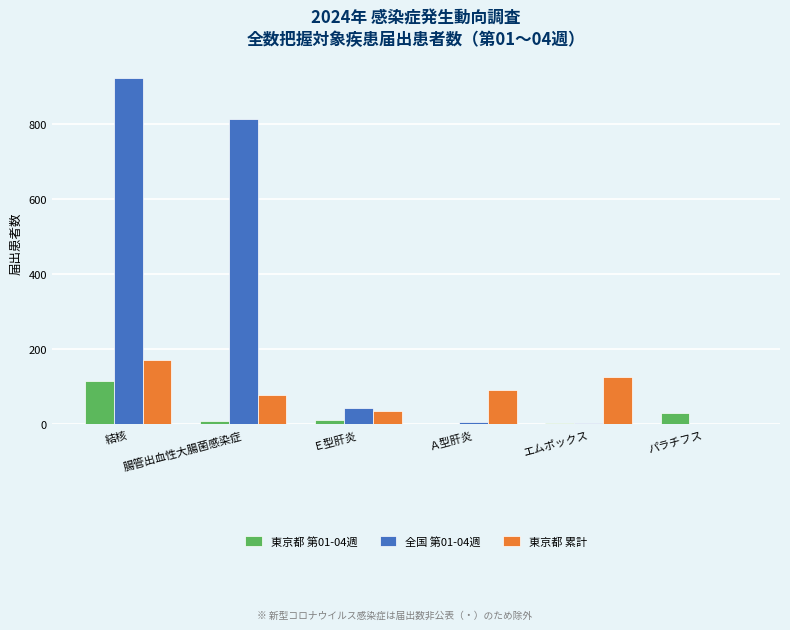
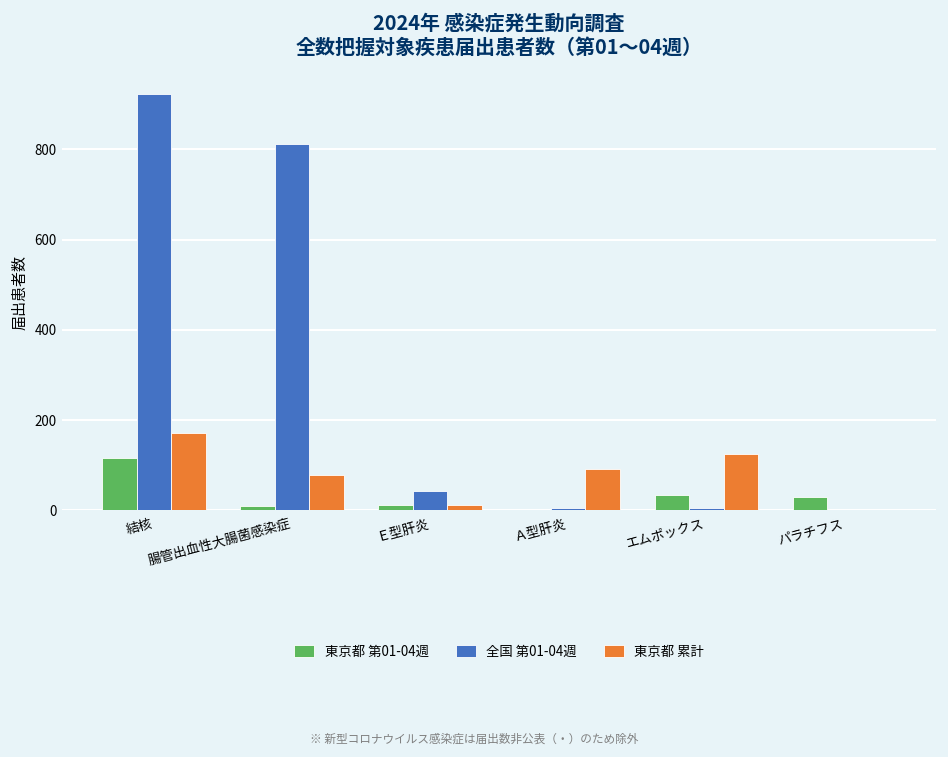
東京都 累計, Ｅ型肝炎: 40 -> 10
東京都 第01-04週, エムポックス: 0 -> 30
